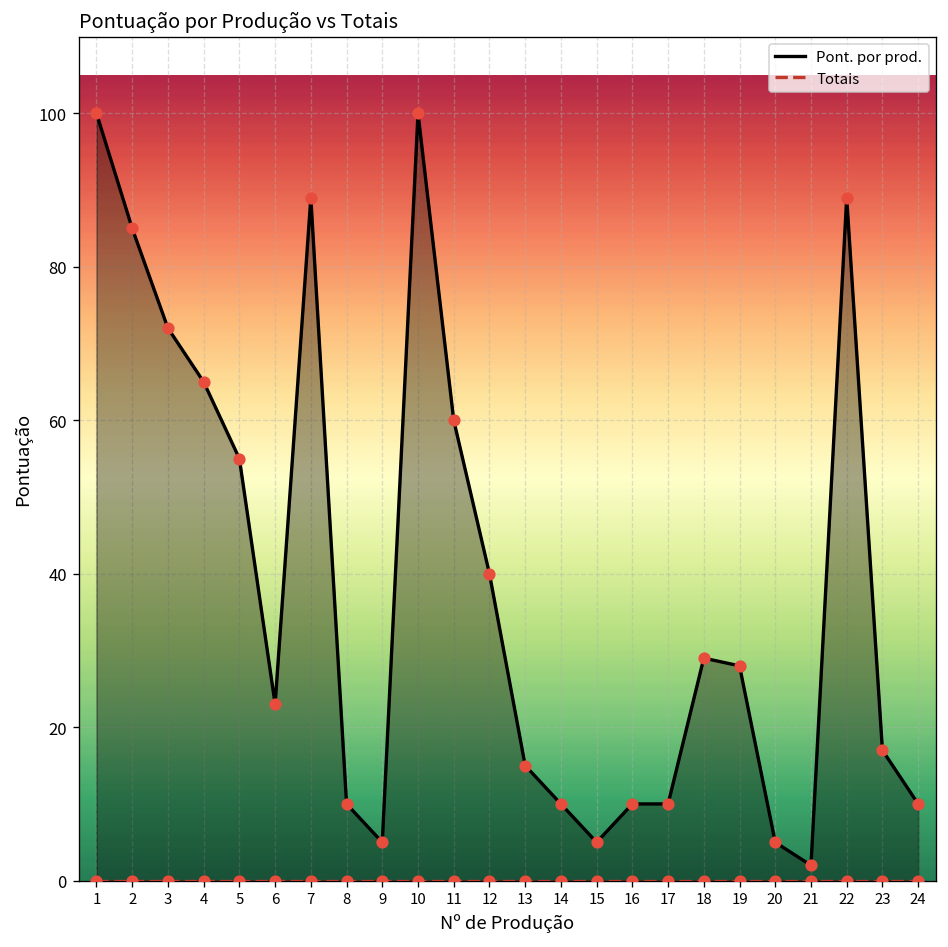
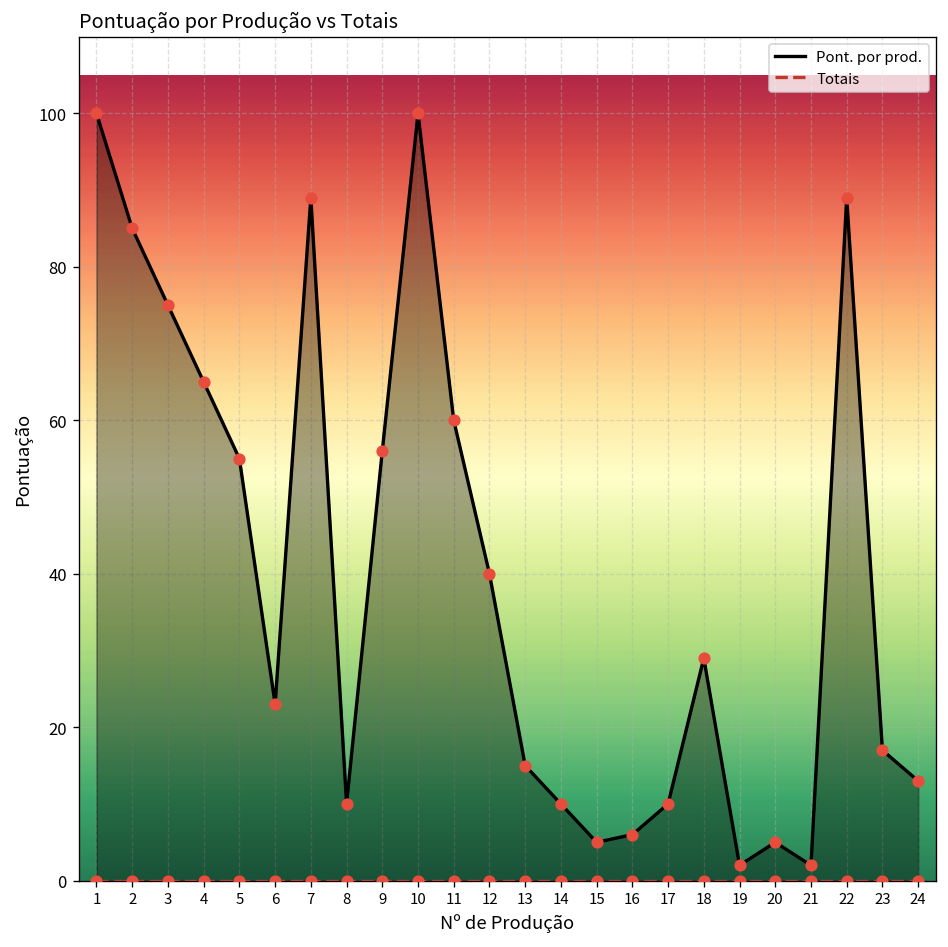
Pont. por prod., 3: 72 -> 75
Pont. por prod., 9: 5 -> 56
Pont. por prod., 16: 10 -> 6
Pont. por prod., 19: 28 -> 2
Pont. por prod., 24: 10 -> 13
